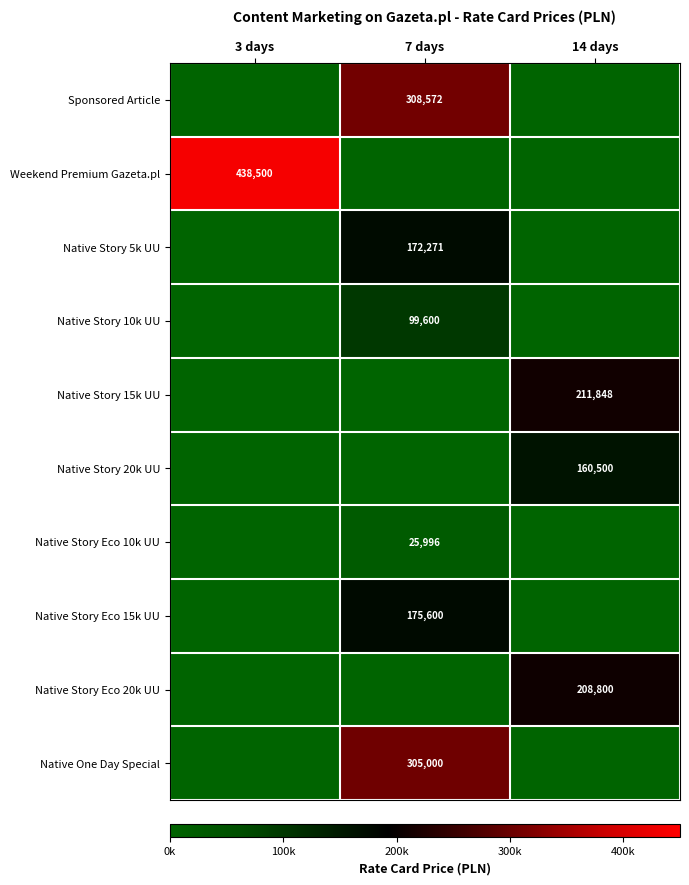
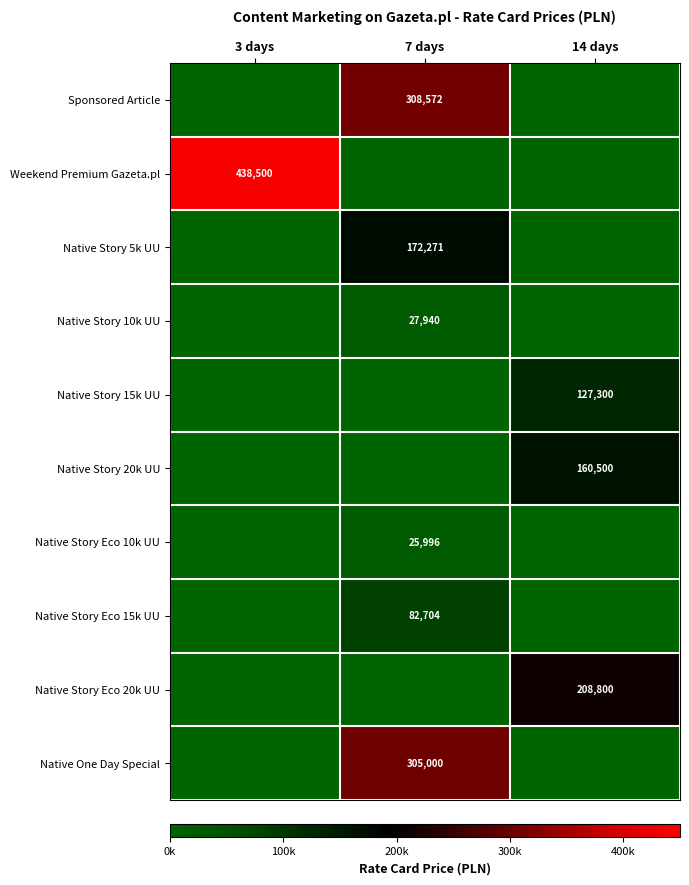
Native Story 10k UU, 7 days: 99,600 -> 27,940
Native Story 15k UU, 14 days: 211,848 -> 127,300
Native Story Eco 15k UU, 7 days: 175,600 -> 82,704
